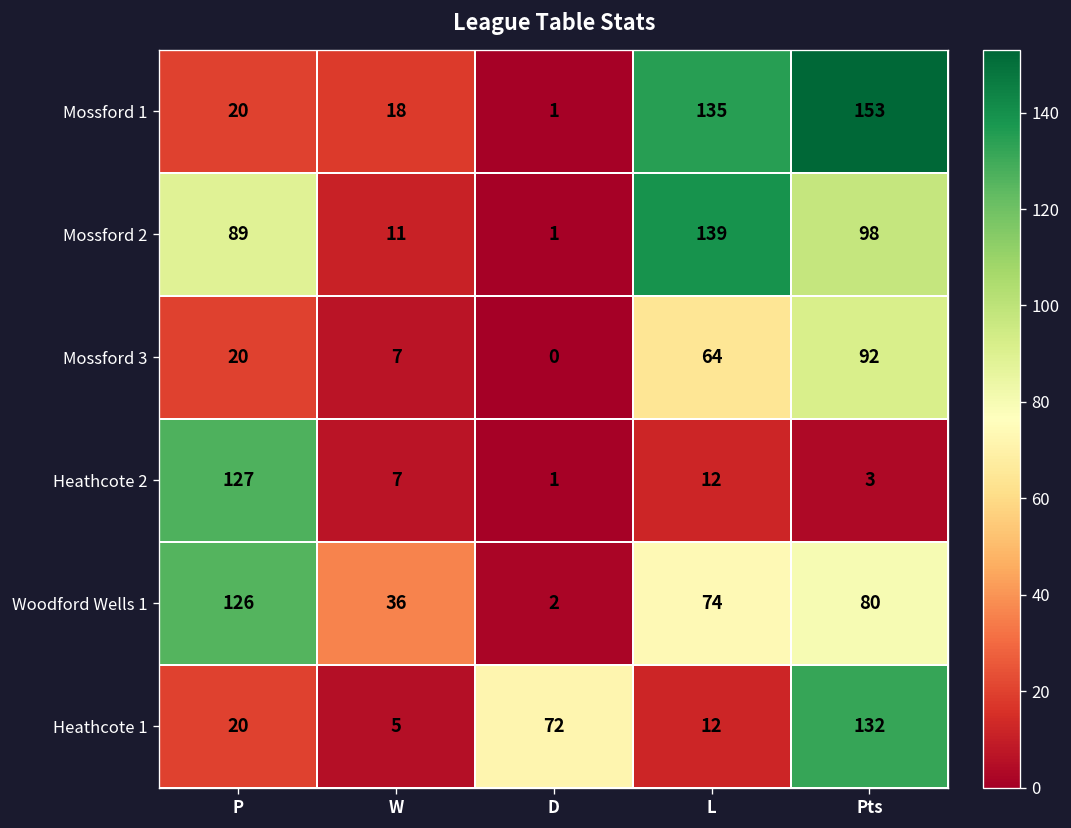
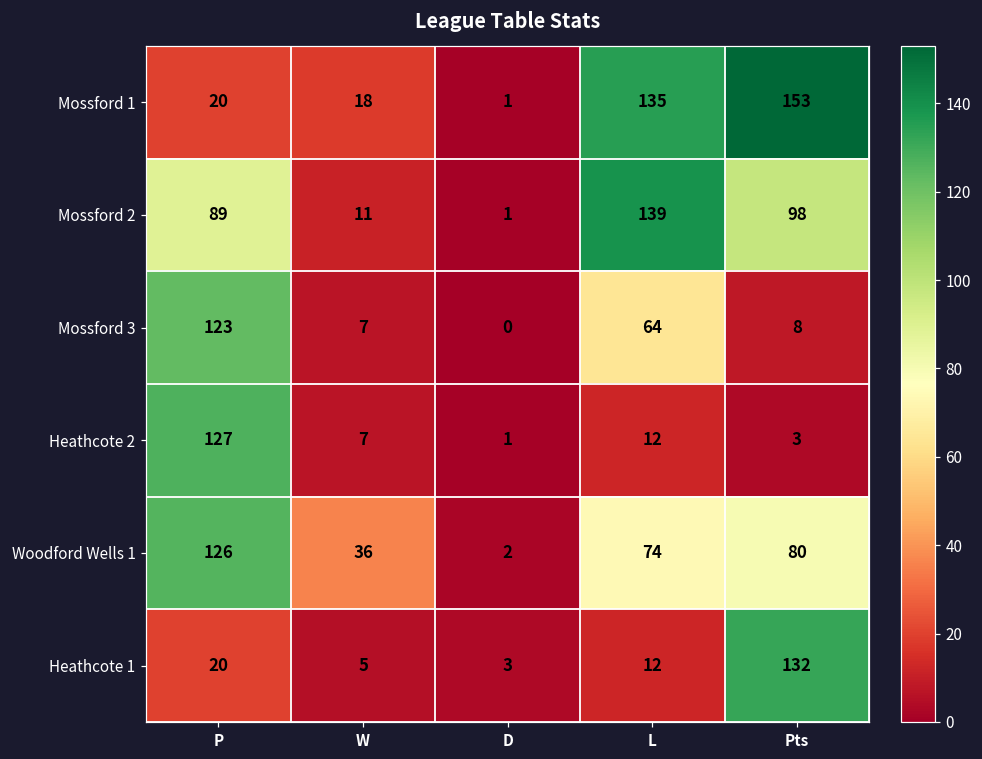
Mossford 3, P: 20 -> 123
Mossford 3, Pts: 92 -> 8
Heathcote 1, D: 72 -> 3
